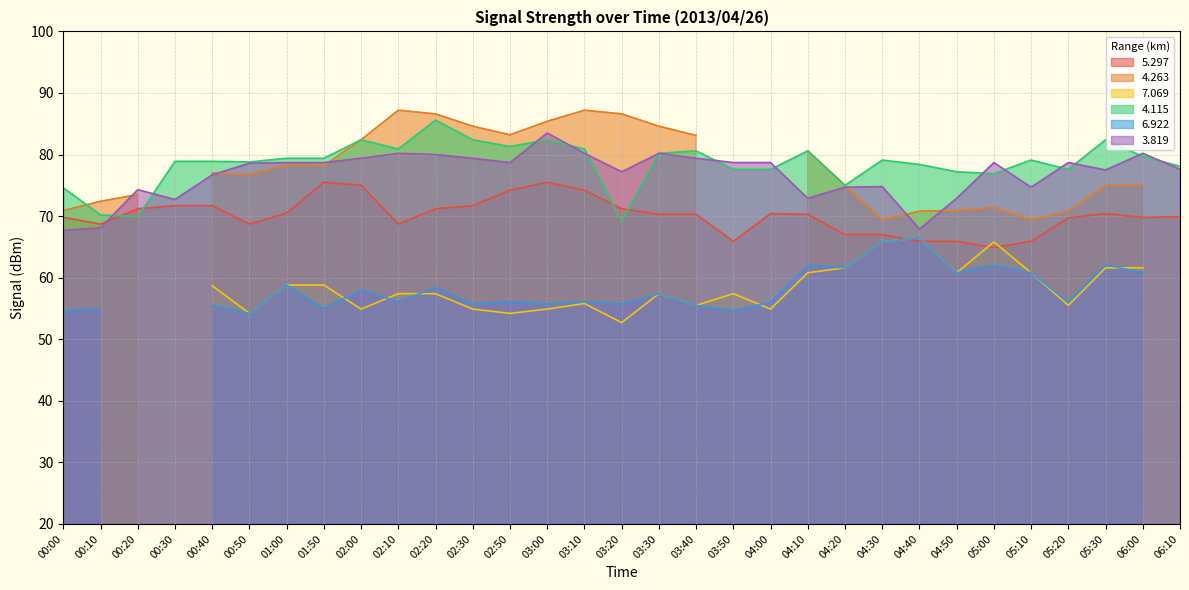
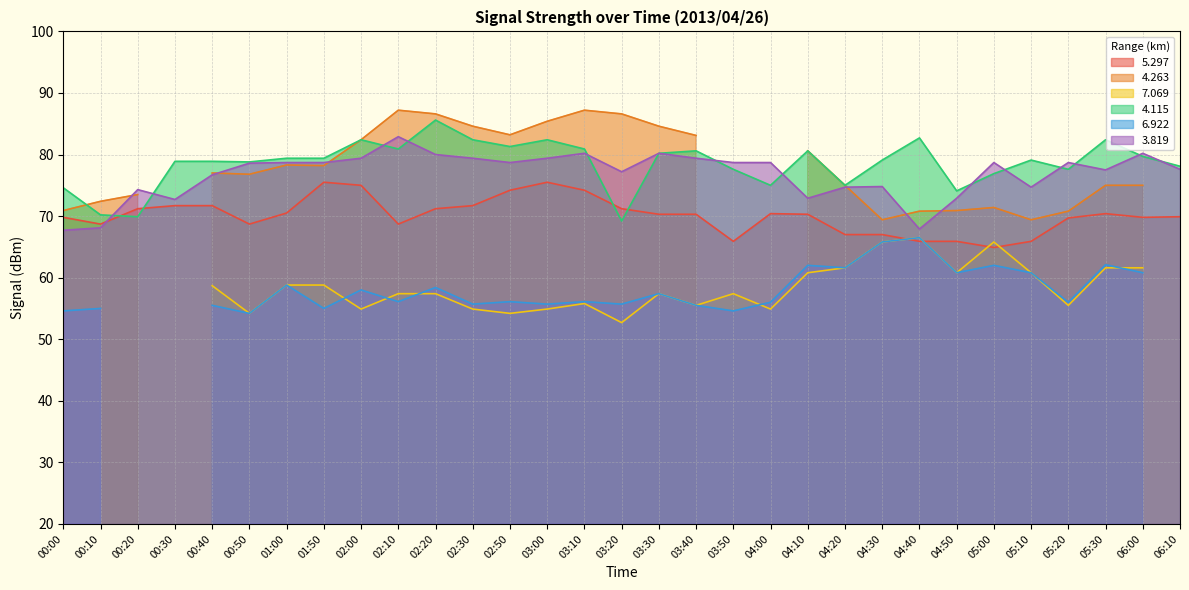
3.819, 02:10: 80 -> 83
3.819, 03:00: 84 -> 79
4.115, 04:00: 78 -> 75
4.115, 04:40: 78 -> 83
4.115, 04:50: 77 -> 74
